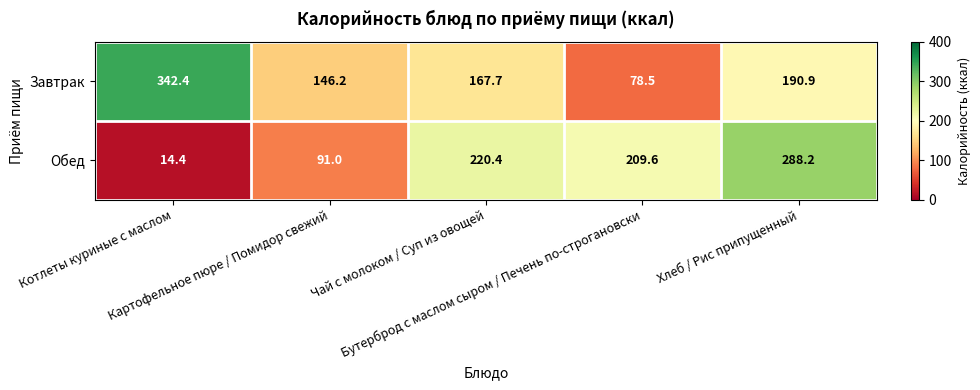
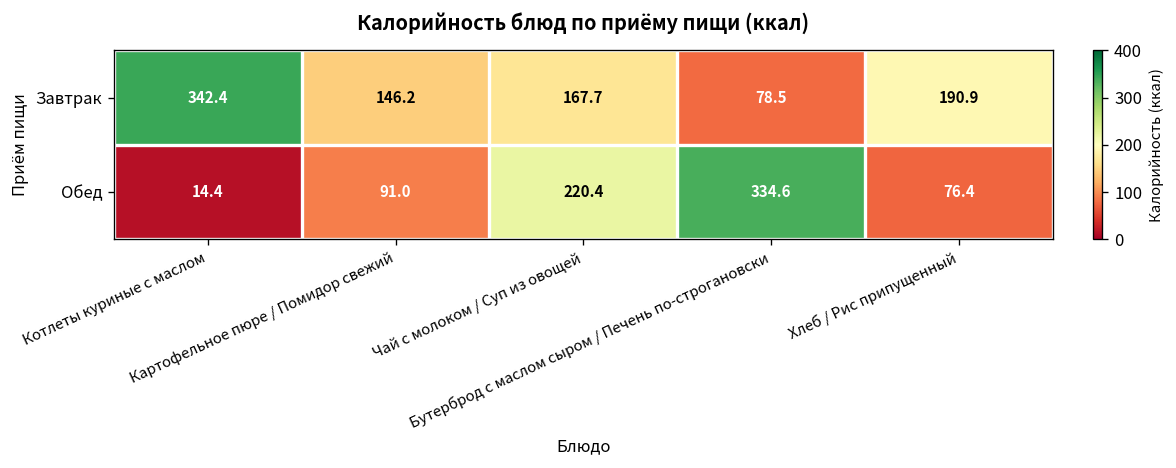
Обед, Бутерброд с маслом сыром / Печень по-строгановски: 209.6 -> 334.6
Обед, Хлеб / Рис припущенный: 288.2 -> 76.4
